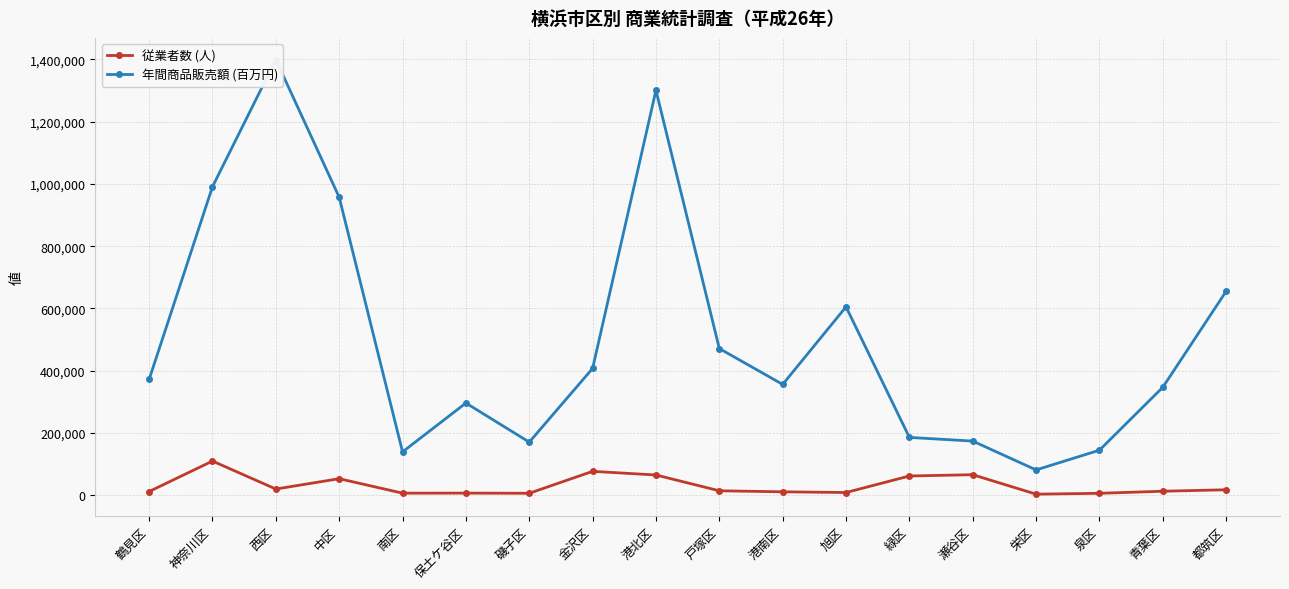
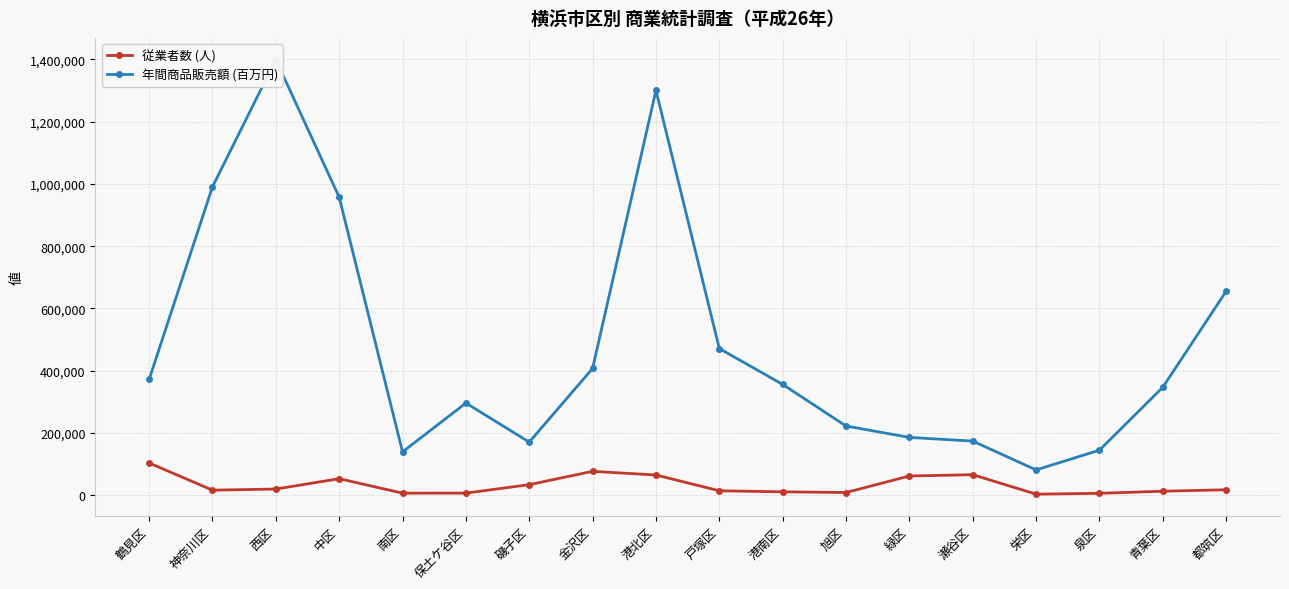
従業者数 (人), 鶴見区: 10,000 -> 100,000
従業者数 (人), 神奈川区: 110,000 -> 20,000
従業者数 (人), 磯子区: 10,000 -> 30,000
年間商品販売額 (百万円), 旭区: 610,000 -> 220,000
